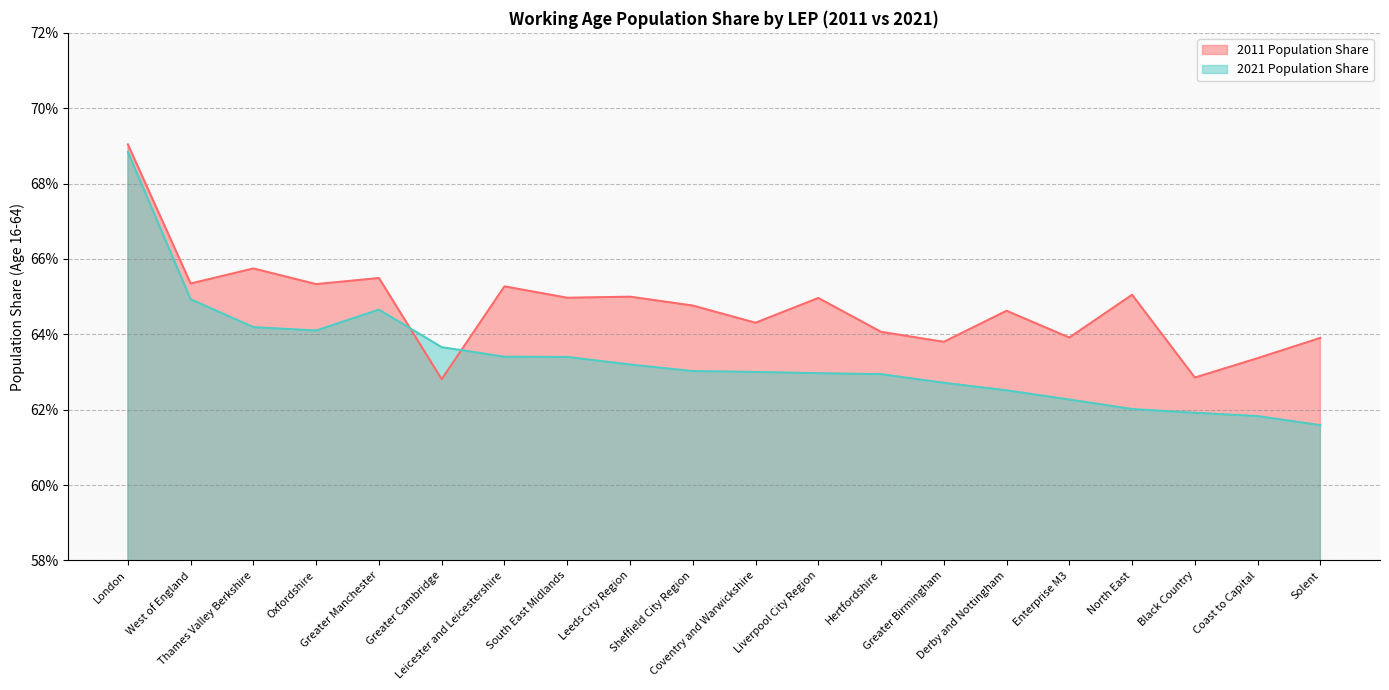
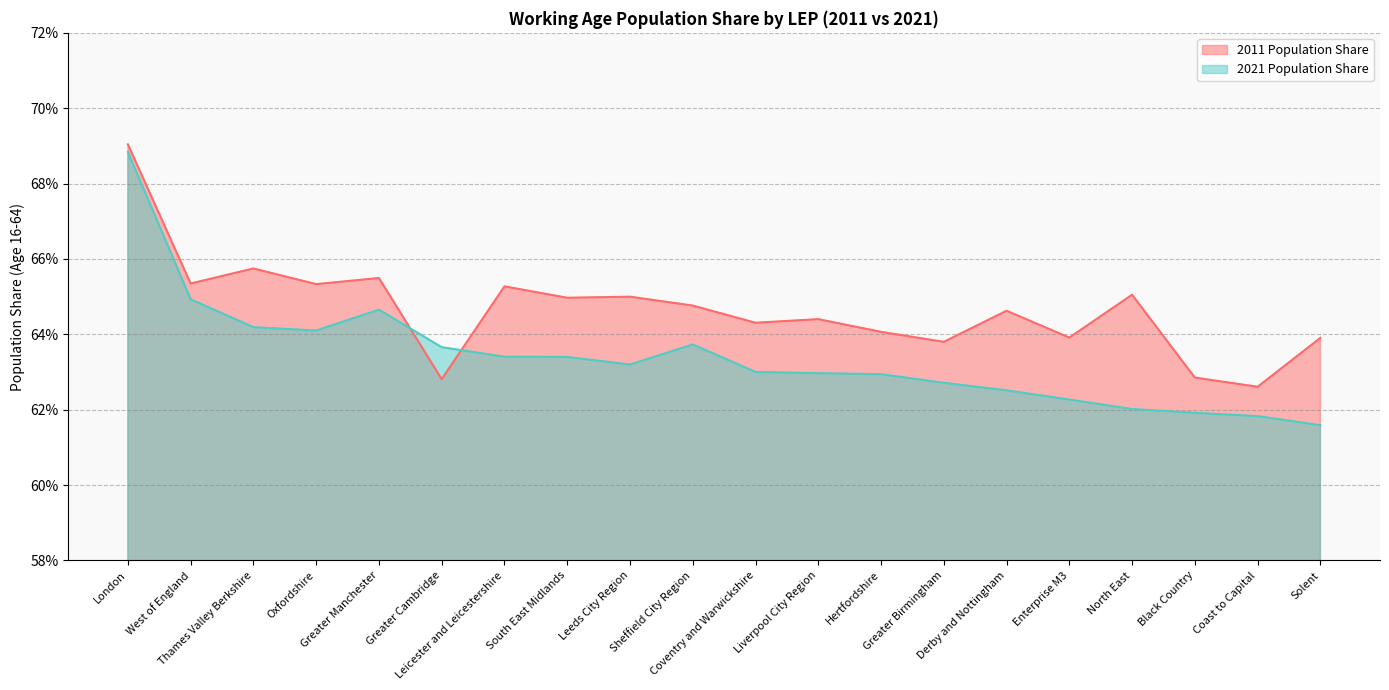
2021 Population Share, Sheffield City Region: 63.0% -> 63.7%
2011 Population Share, Liverpool City Region: 65.0% -> 64.4%
2011 Population Share, Coast to Capital: 63.4% -> 62.6%
